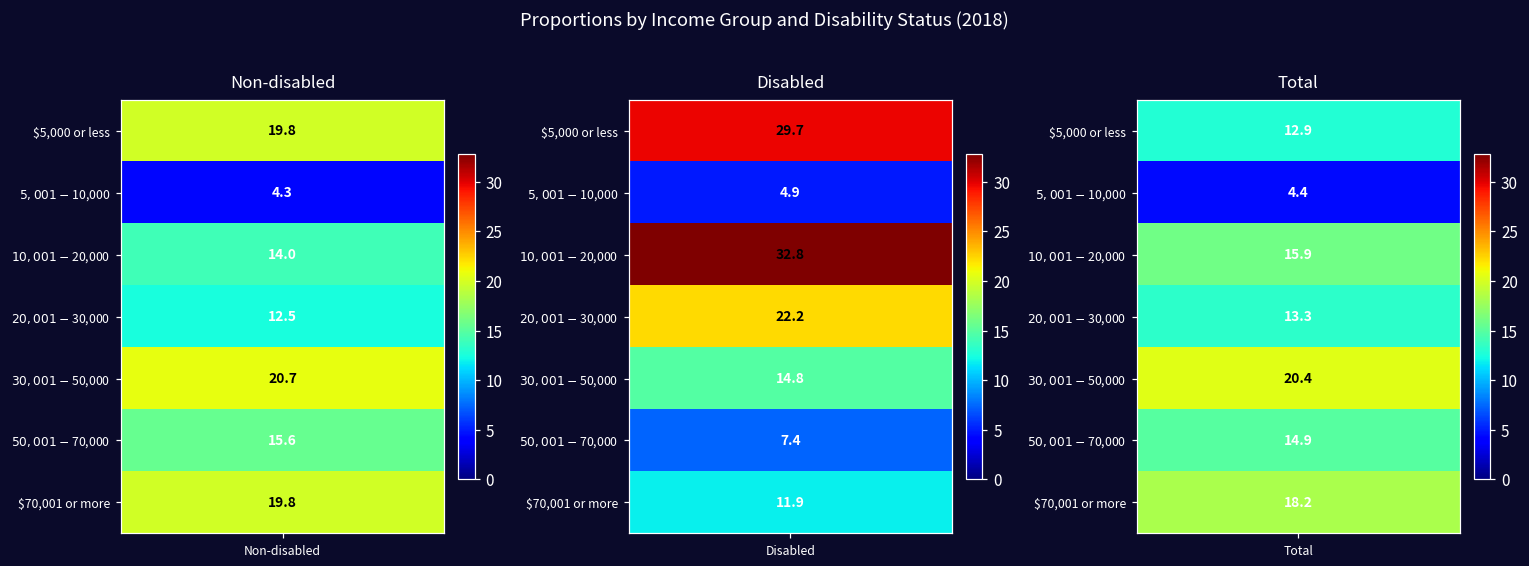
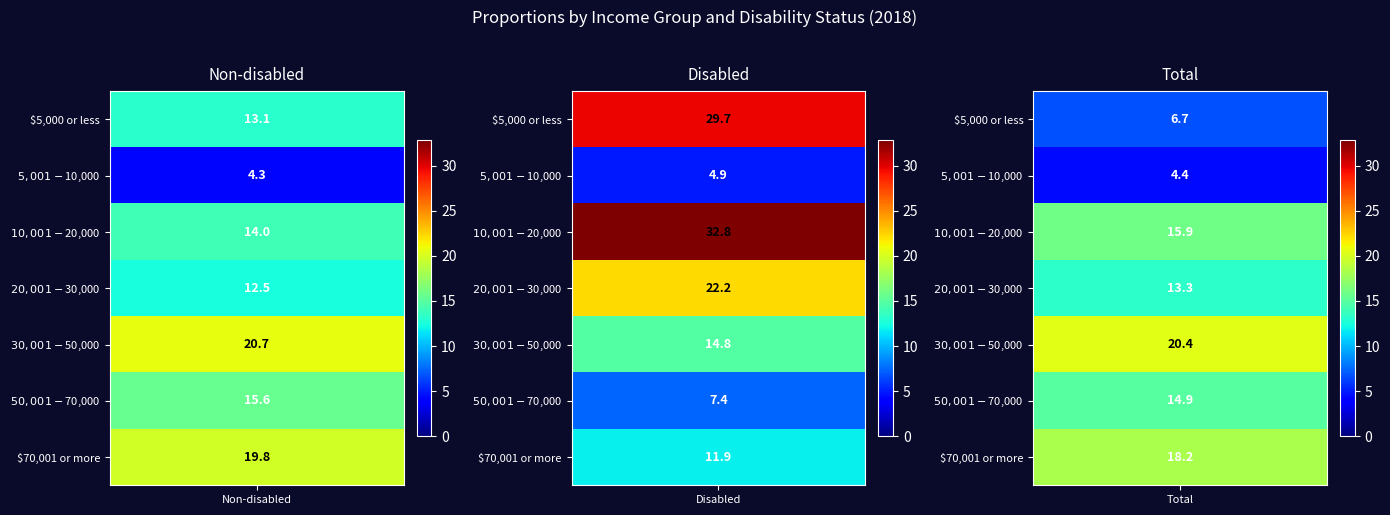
Non-disabled, $5,000 or less, Non-disabled: 19.8 -> 13.1
Total, $5,000 or less, Total: 12.9 -> 6.7
